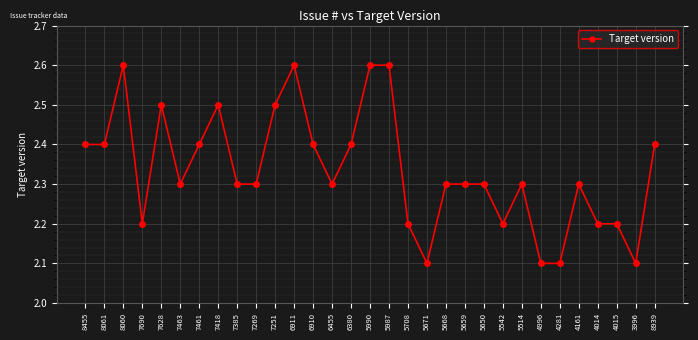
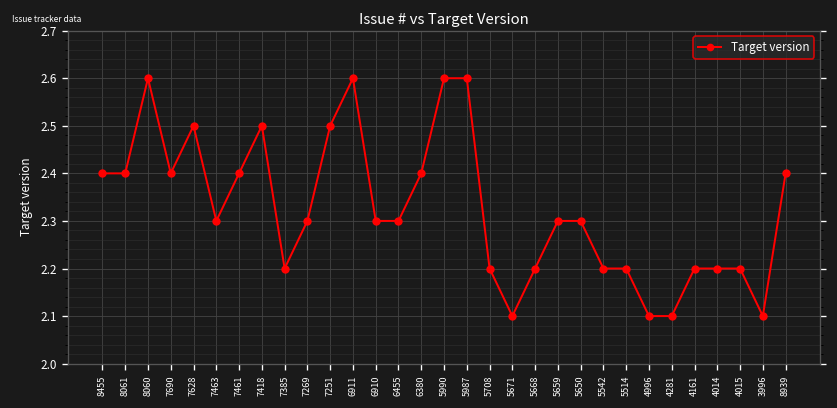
7690: 2.2 -> 2.4
7385: 2.3 -> 2.2
6910: 2.4 -> 2.3
5668: 2.3 -> 2.2
5514: 2.3 -> 2.2
4161: 2.3 -> 2.2
